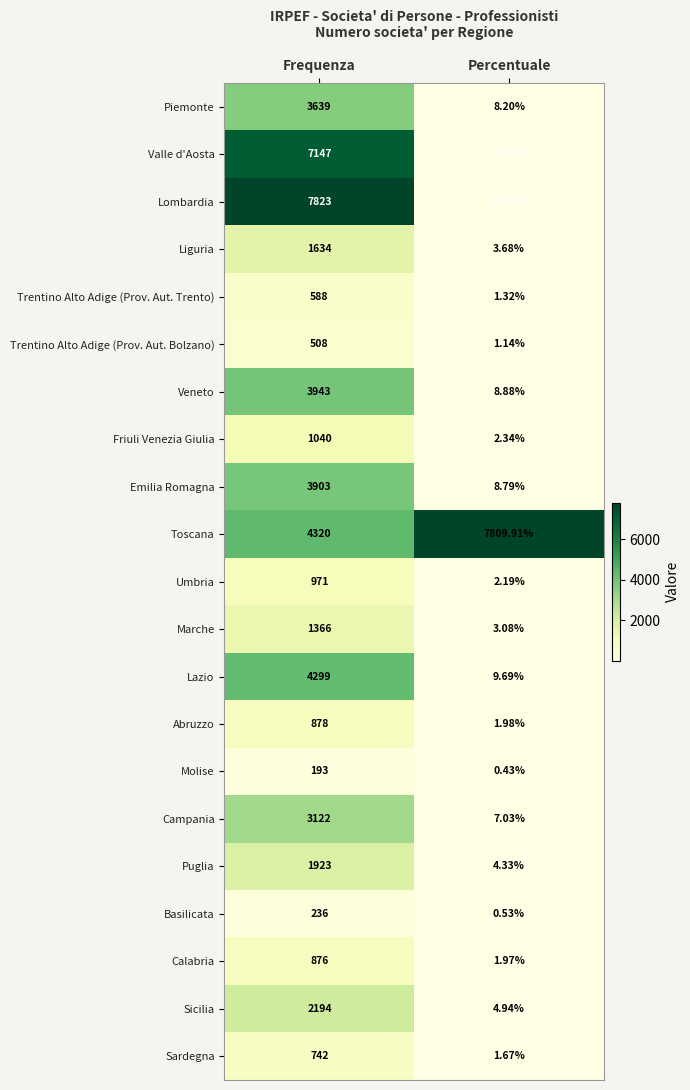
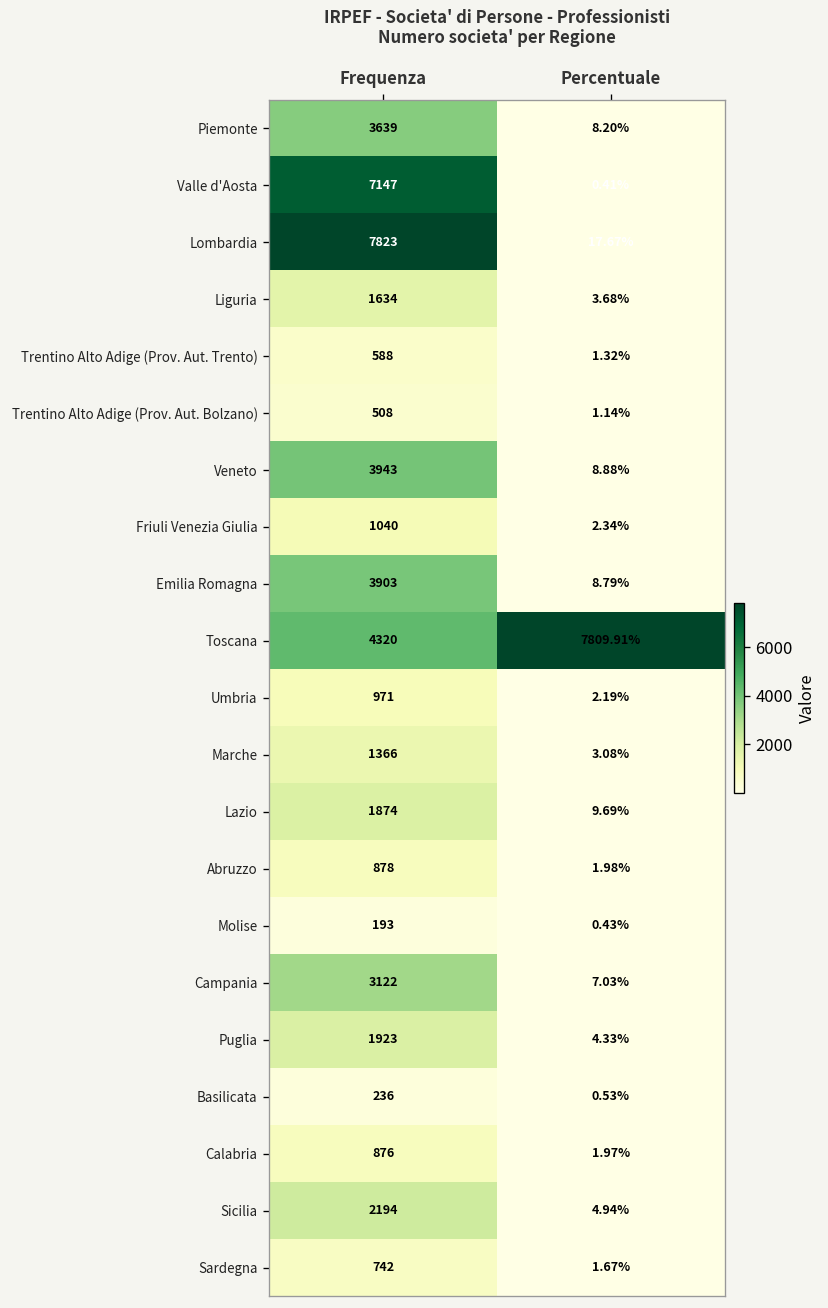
Lazio, Frequenza: 4299 -> 1874
